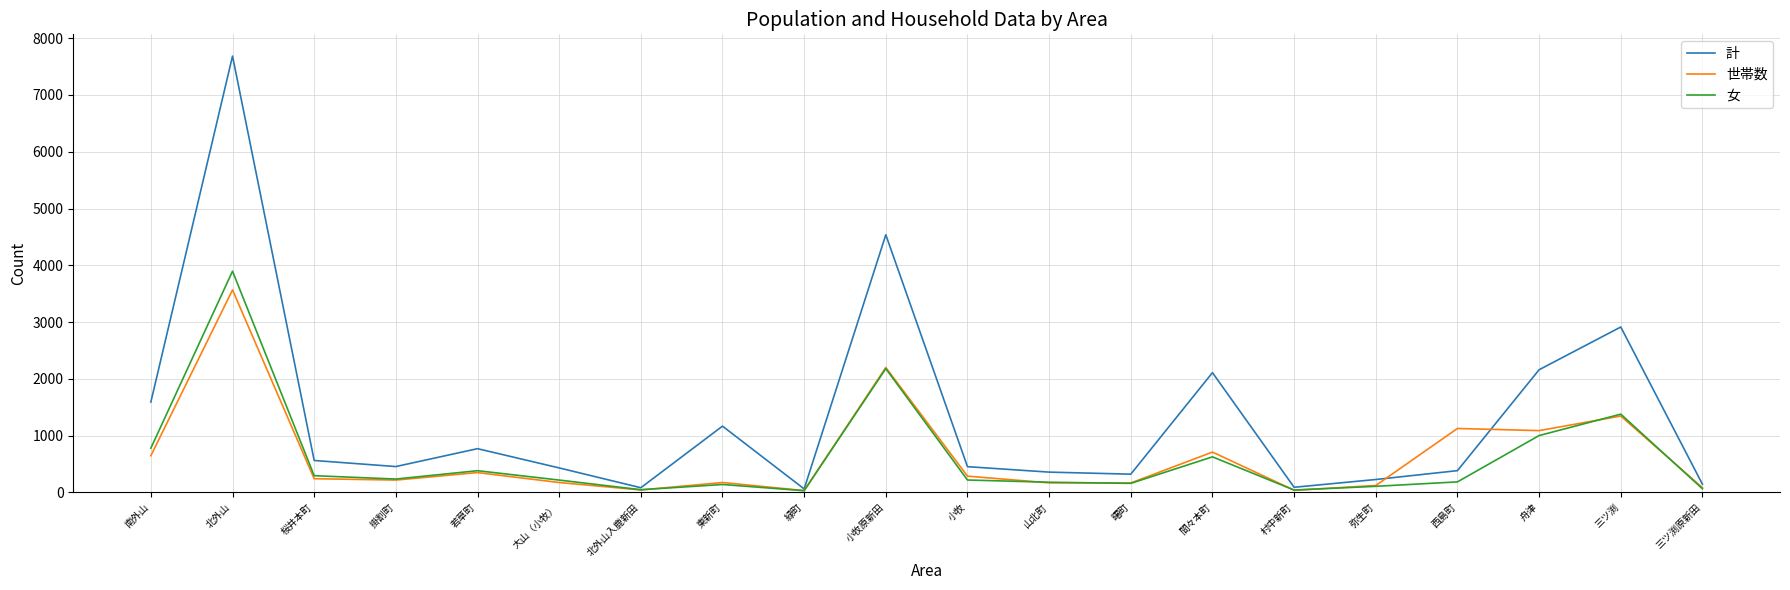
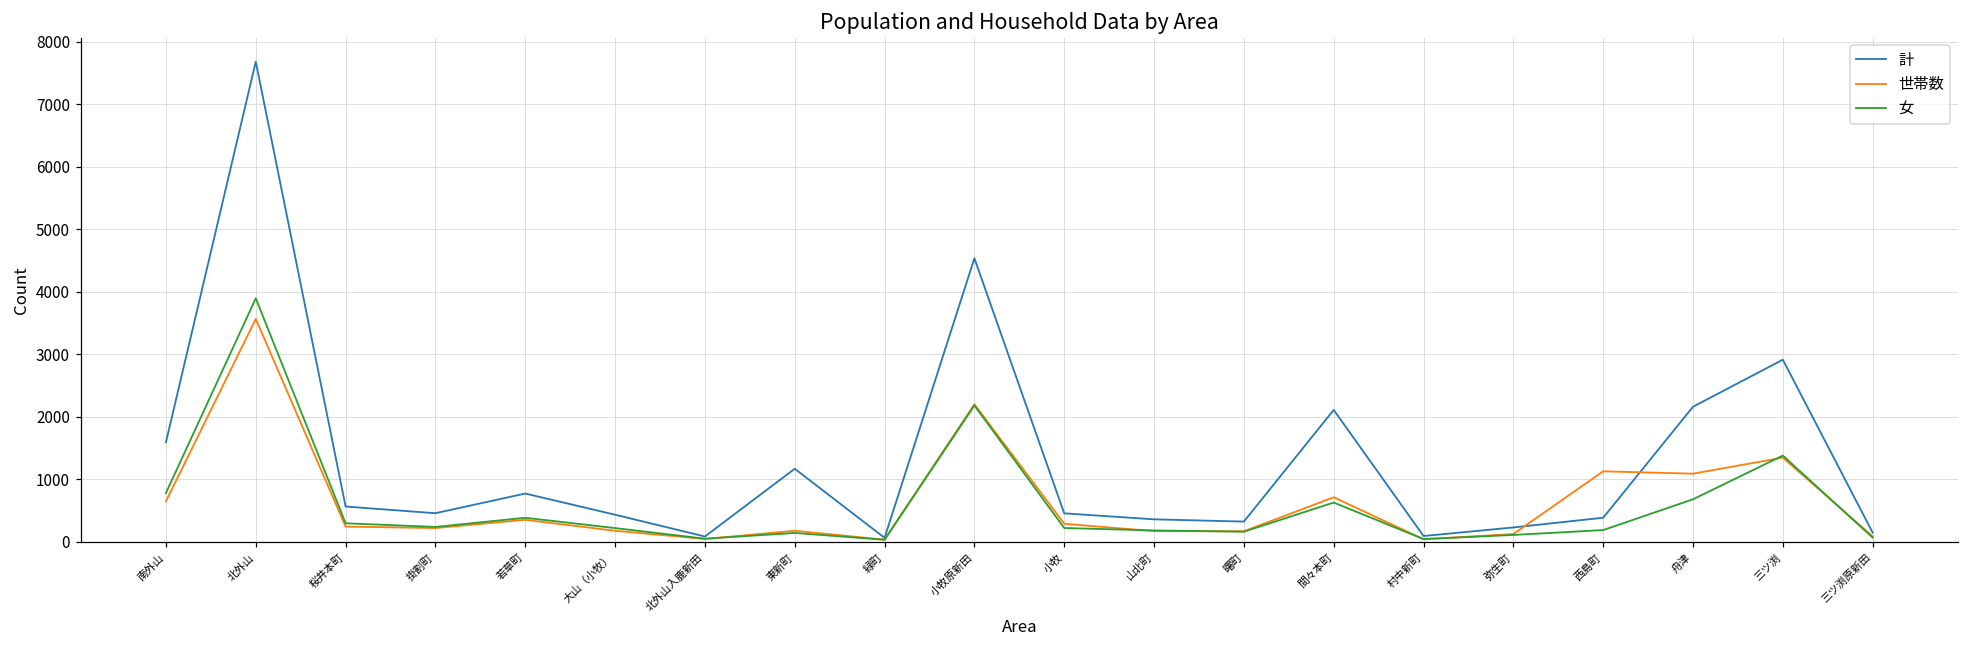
女, 舟津: 1000 -> 700
